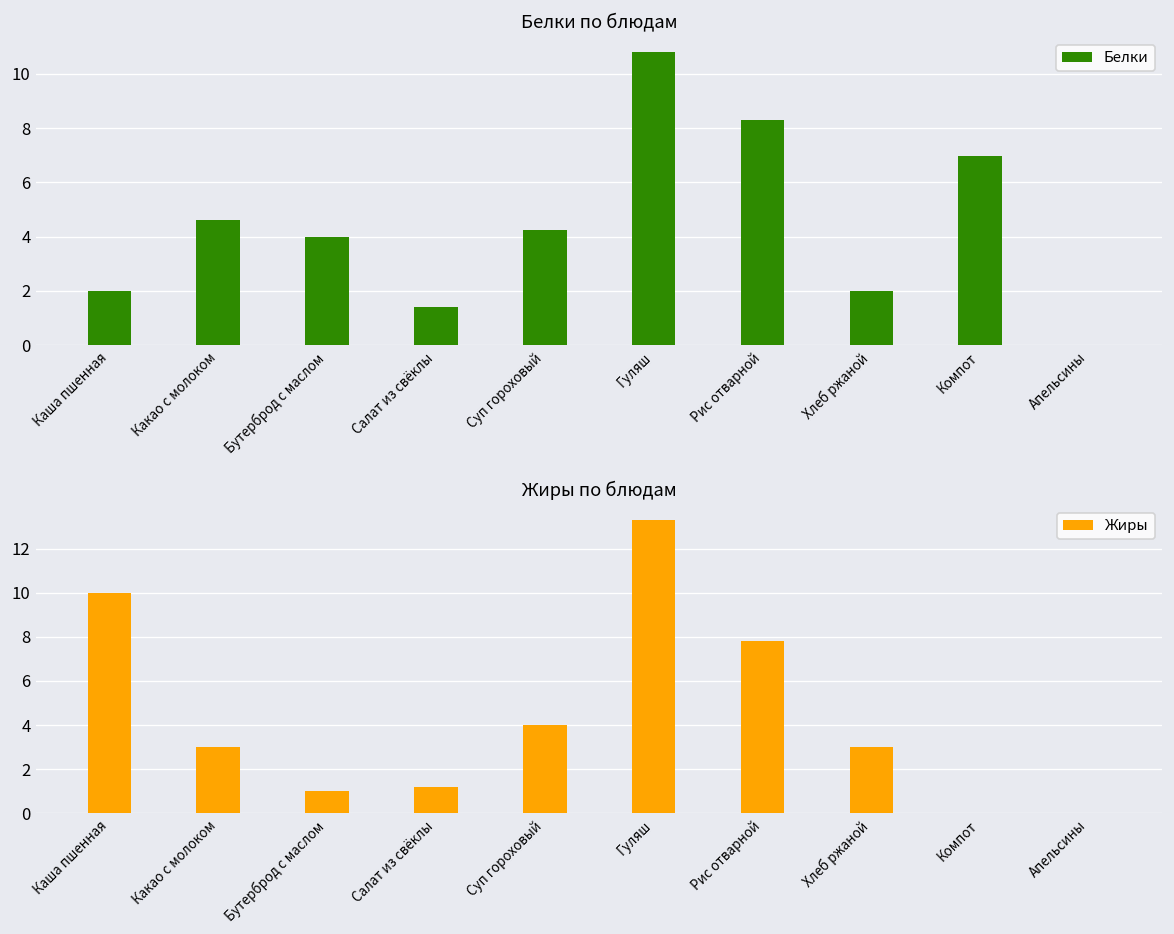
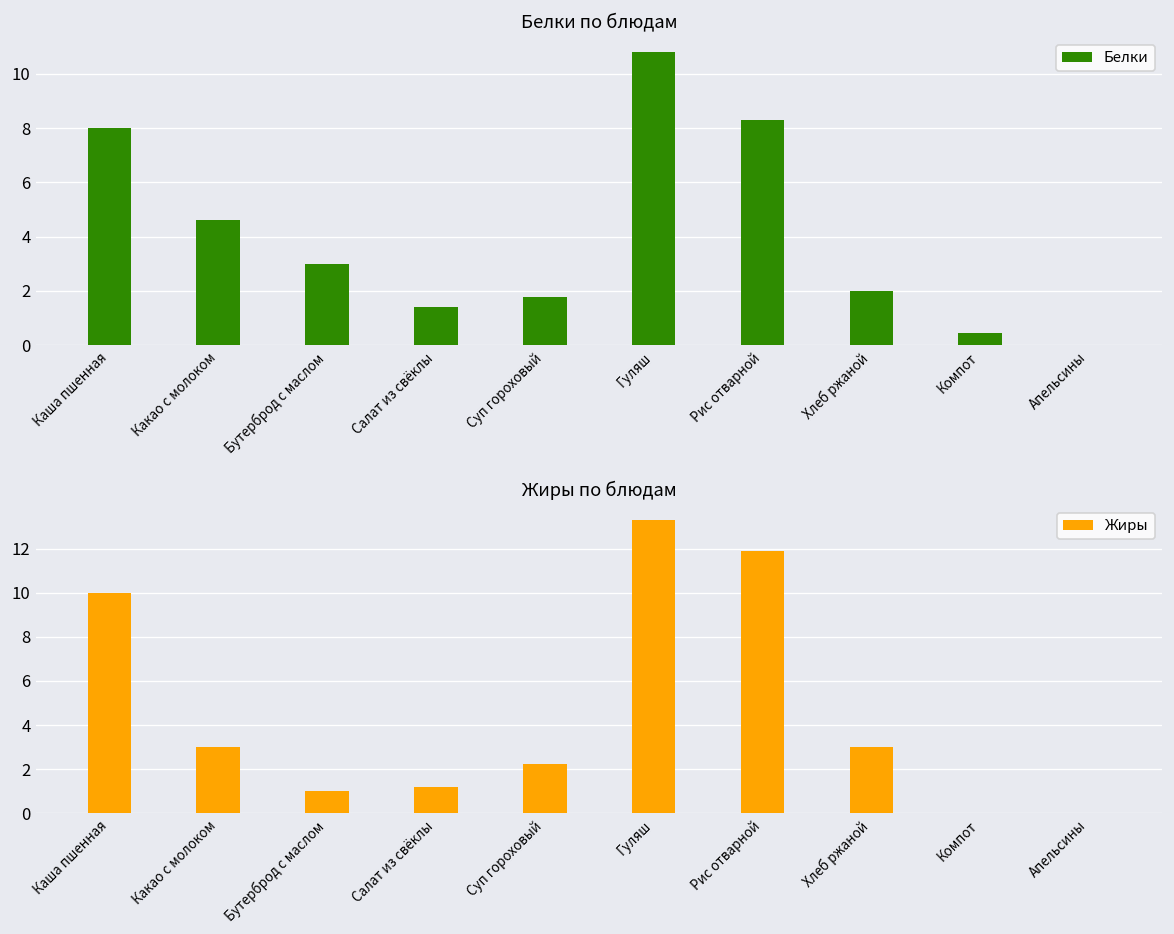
Белки по блюдам, Каша пшенная: 2 -> 8
Белки по блюдам, Бутерброд с маслом: 4 -> 3
Белки по блюдам, Суп гороховый: 4.2 -> 1.8
Белки по блюдам, Компот: 7.0 -> 0.5
Жиры по блюдам, Суп гороховый: 4.0 -> 2.2
Жиры по блюдам, Рис отварной: 7.8 -> 11.9
